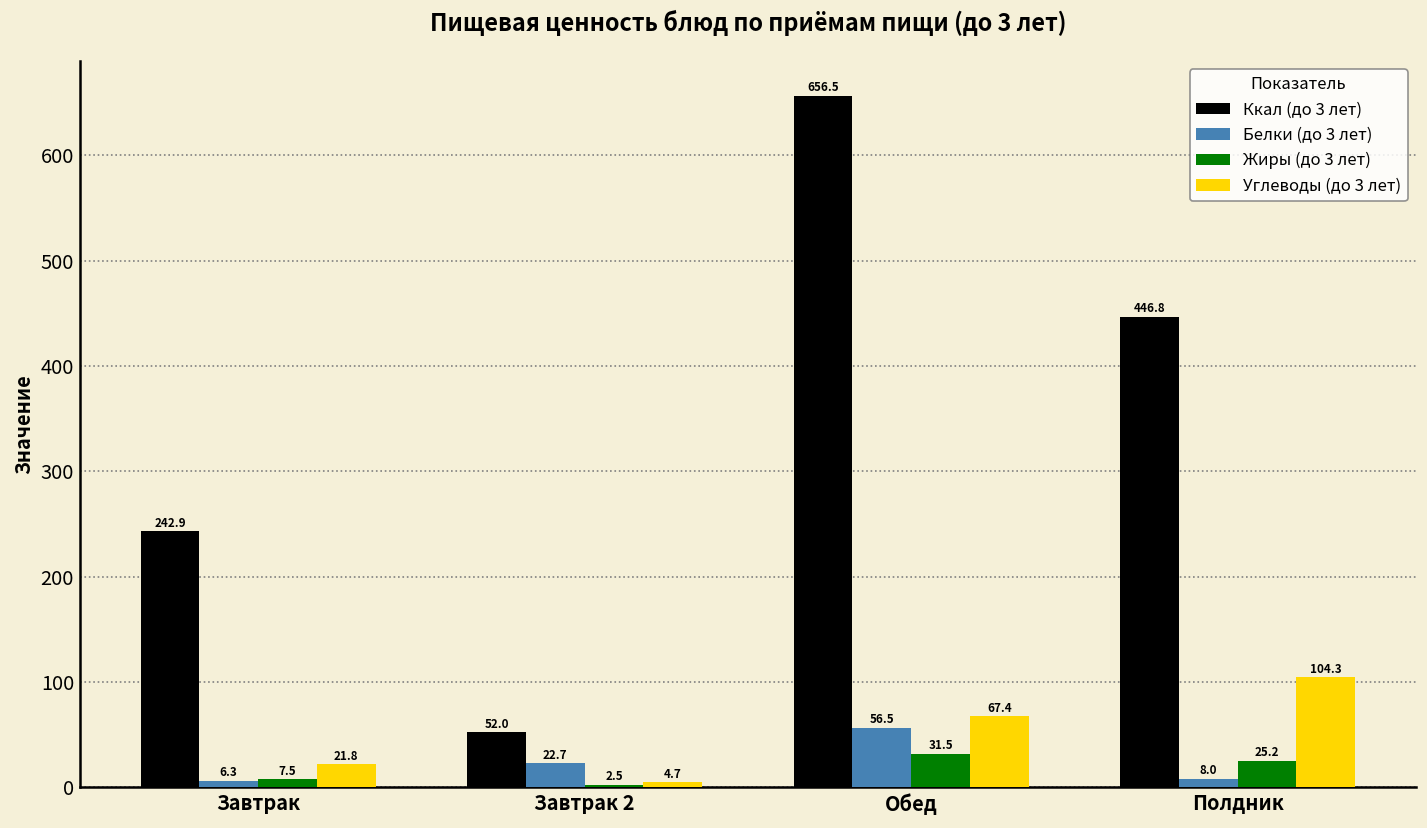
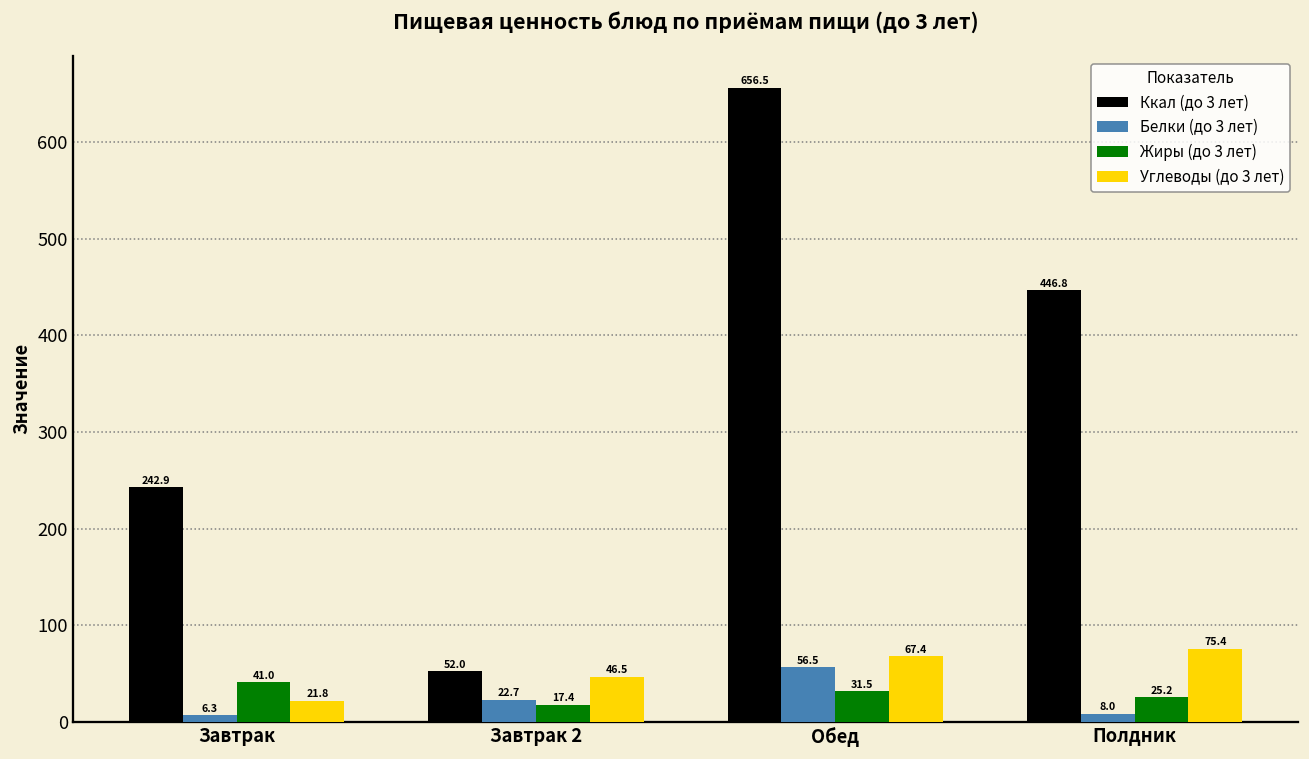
Жиры (до 3 лет), Завтрак: 7.5 -> 41.0
Жиры (до 3 лет), Завтрак 2: 2.5 -> 17.4
Углеводы (до 3 лет), Завтрак 2: 4.7 -> 46.5
Углеводы (до 3 лет), Полдник: 104.3 -> 75.4
